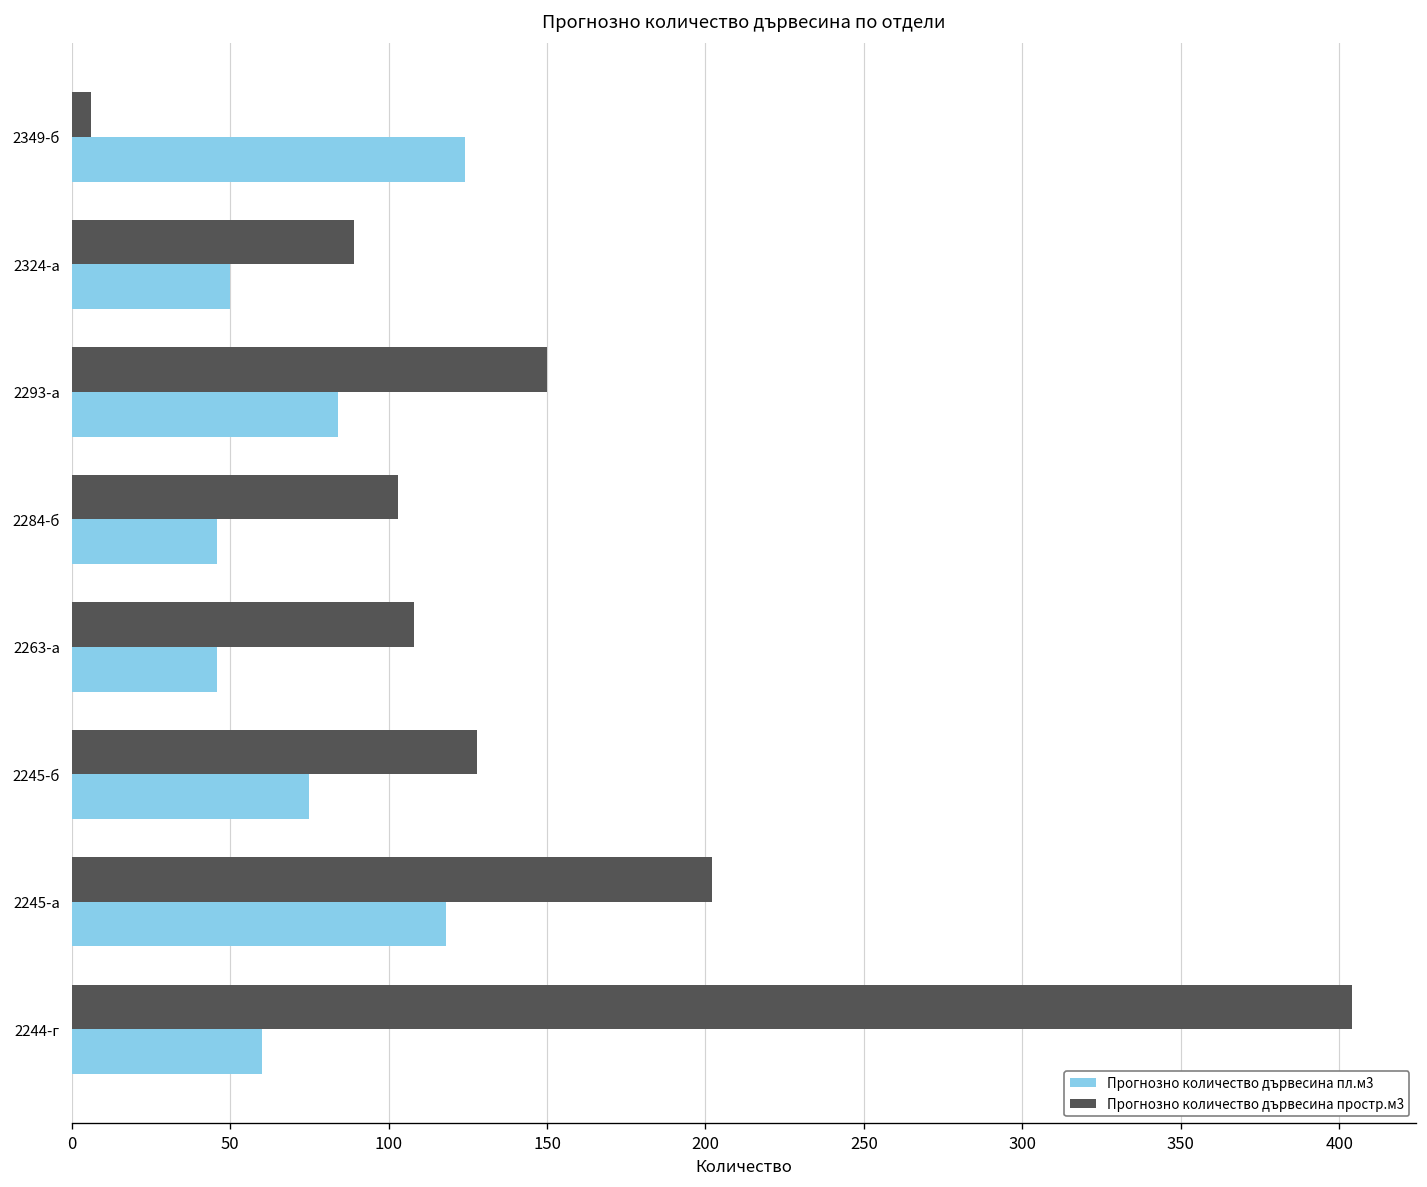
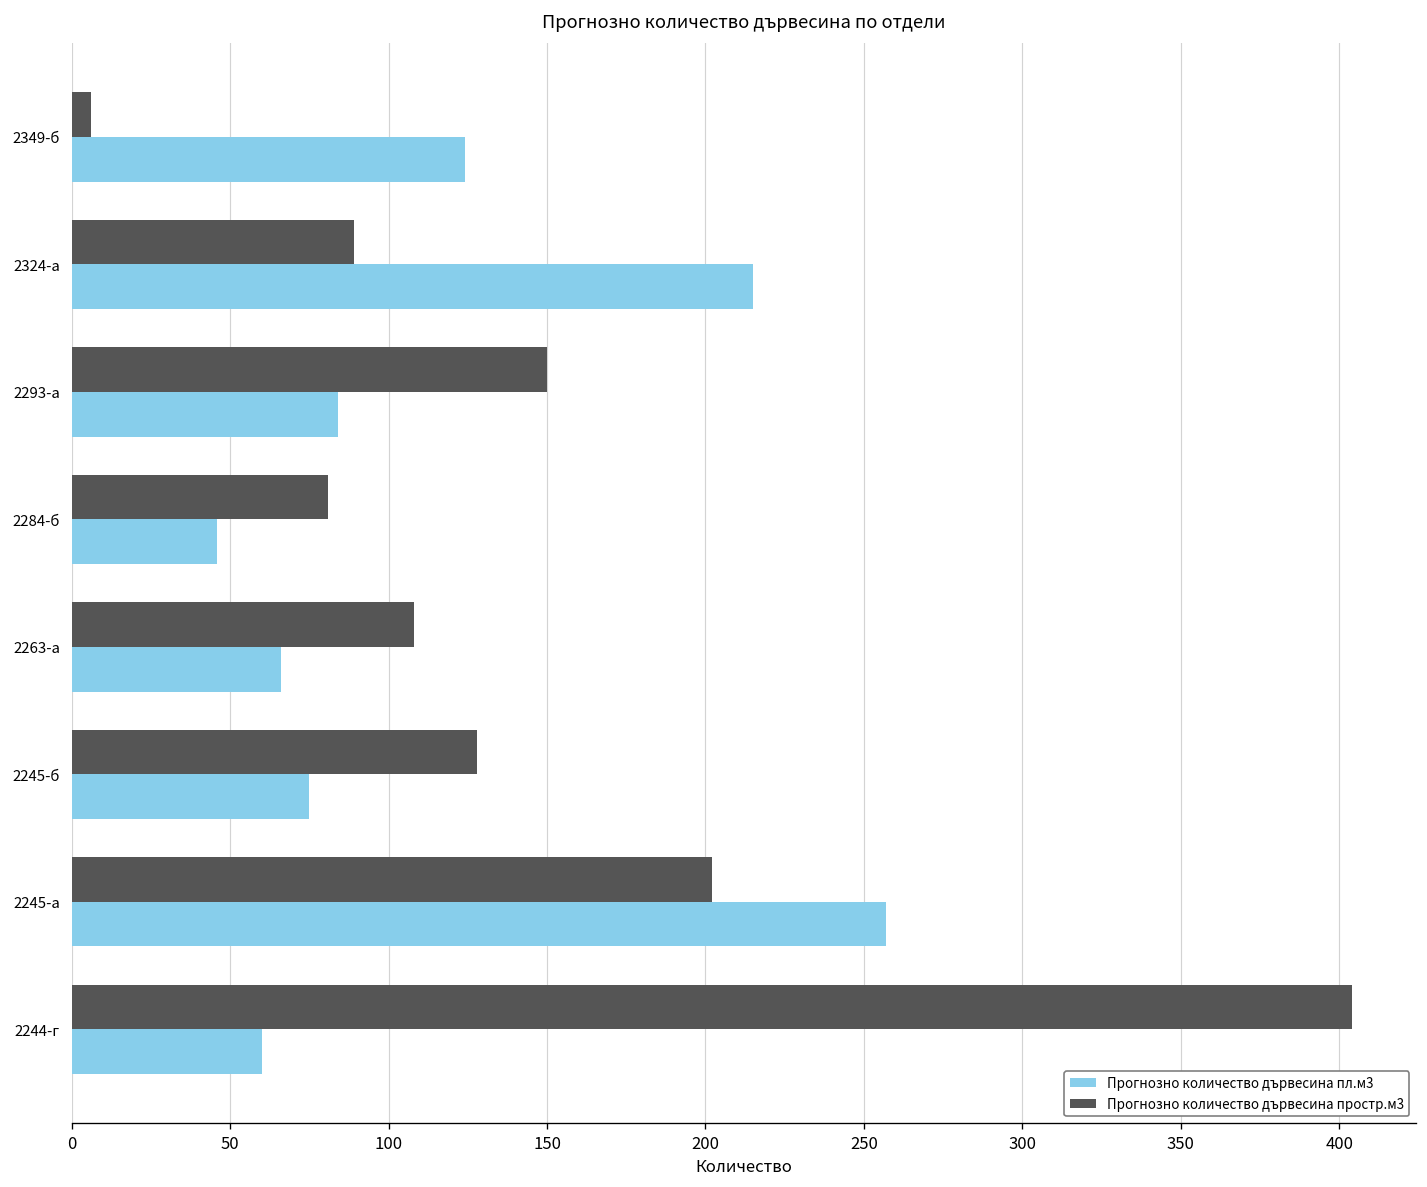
Прогнозно количество дървесина пл.м3, 2324-а: 50 -> 215
Прогнозно количество дървесина простр.м3, 2284-б: 103 -> 81
Прогнозно количество дървесина пл.м3, 2263-а: 46 -> 66
Прогнозно количество дървесина пл.м3, 2245-а: 118 -> 257
